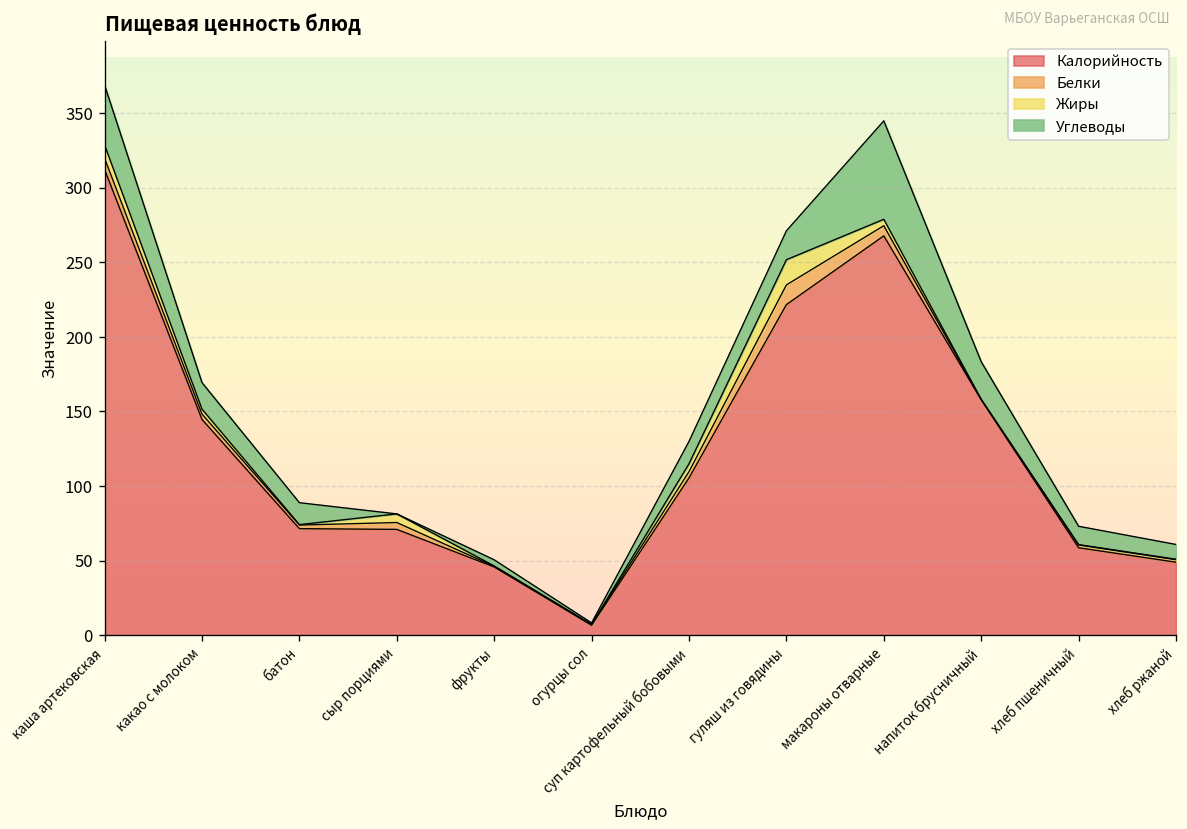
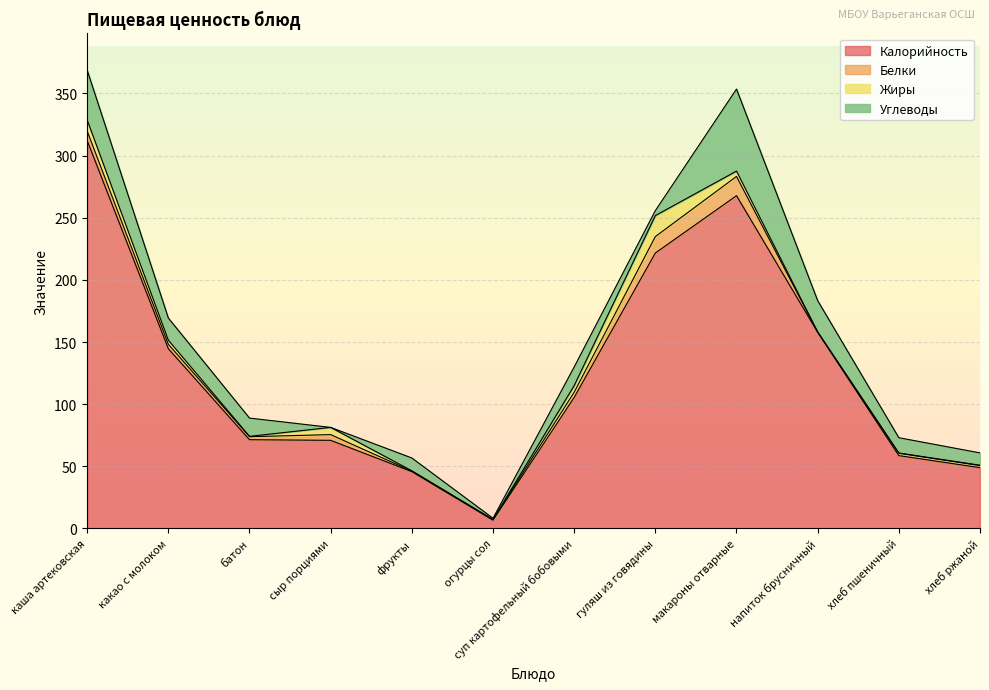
Углеводы, фрукты: 4 -> 10
Углеводы, гуляш из говядины: 19 -> 4
Белки, макароны отварные: 7 -> 16
